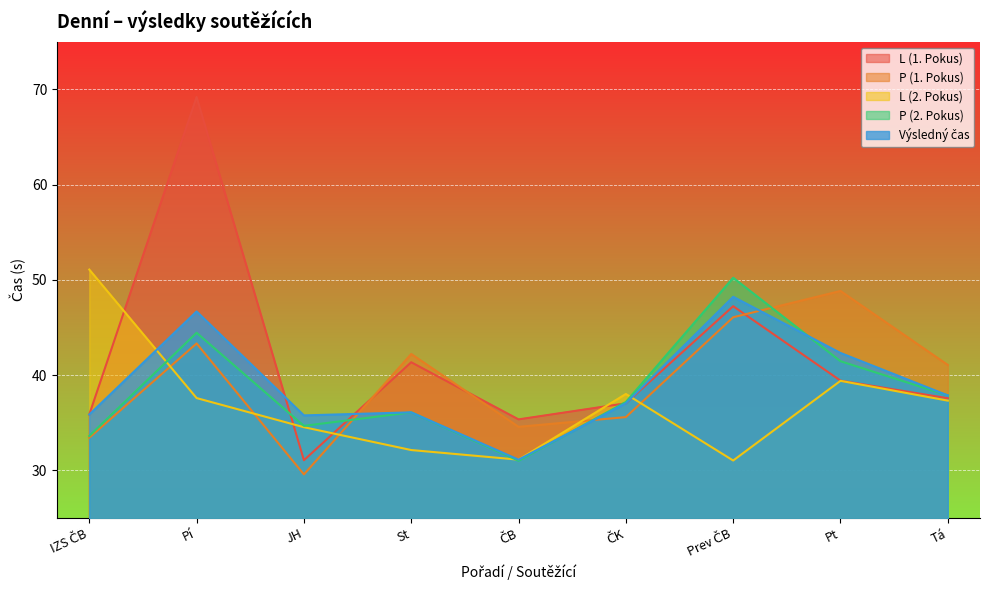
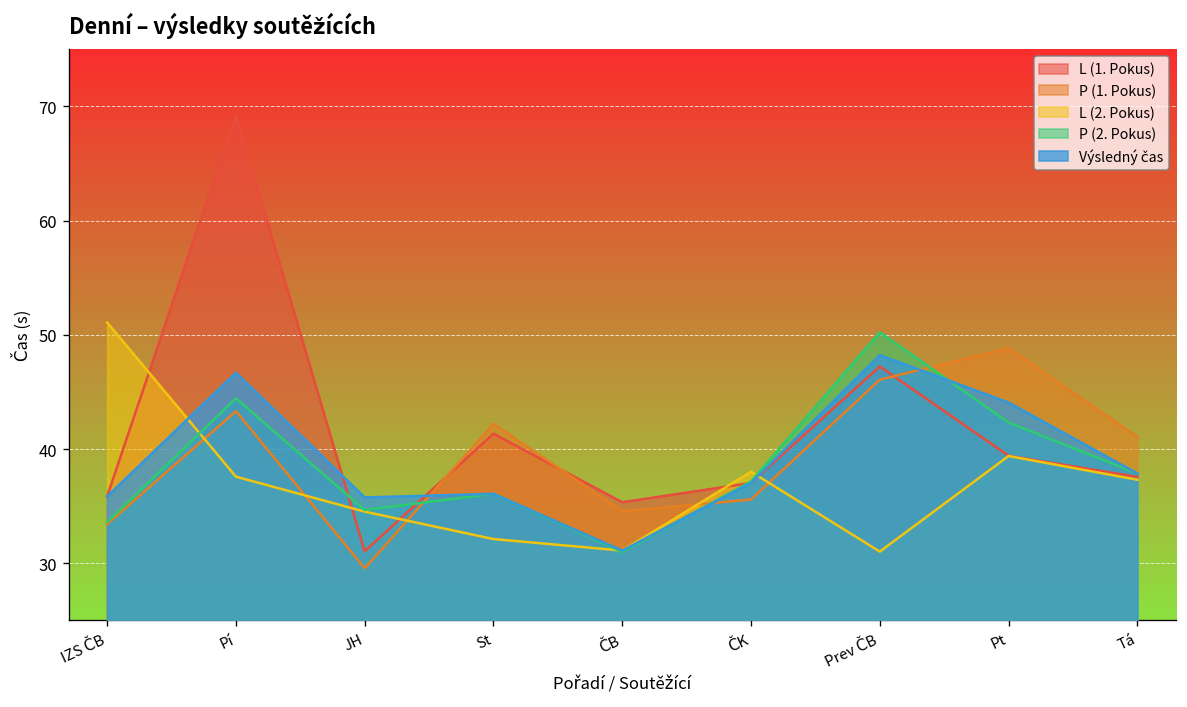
P (2. Pokus), Pt: 41 -> 42
Výsledný čas, Pt: 42 -> 44
